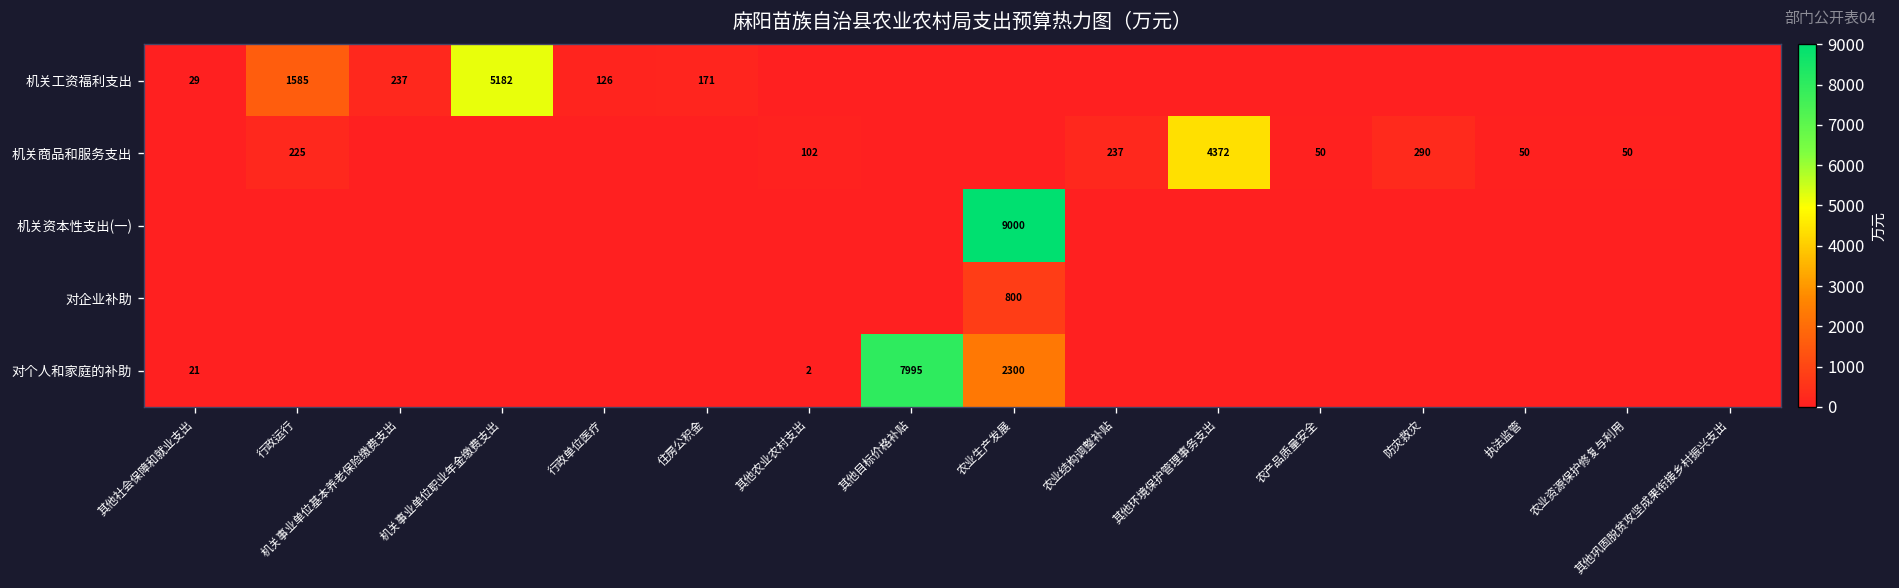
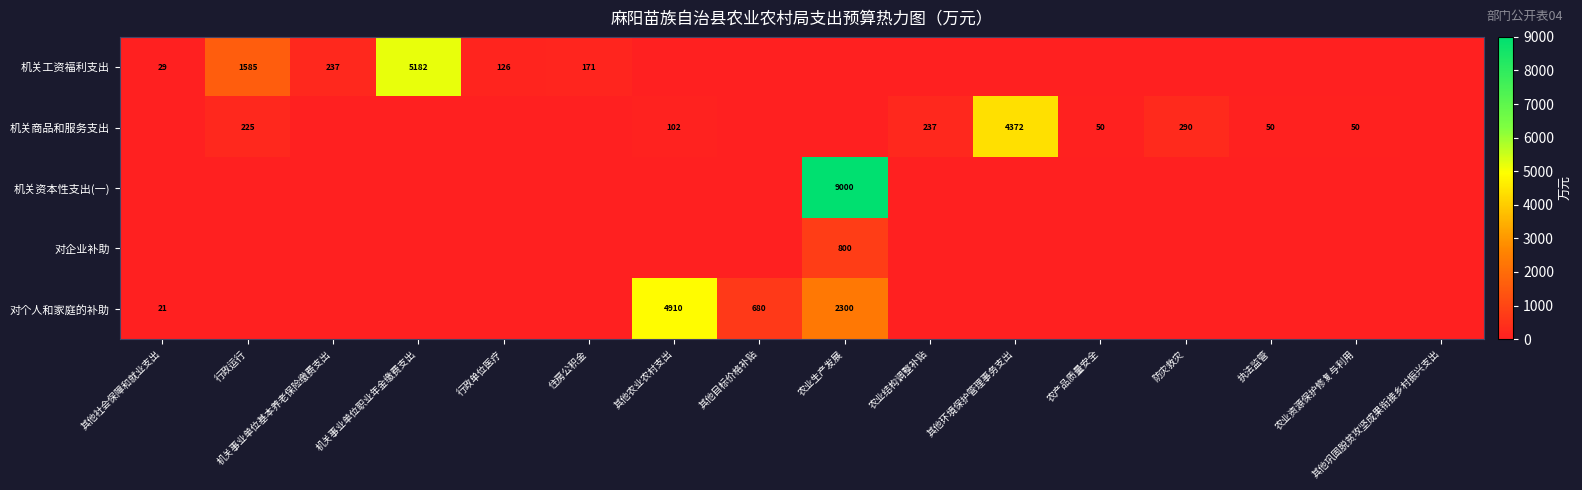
对个人和家庭的补助, 其他农业农村支出: 2 -> 4910
对个人和家庭的补助, 其他目标价格补贴: 7995 -> 680
